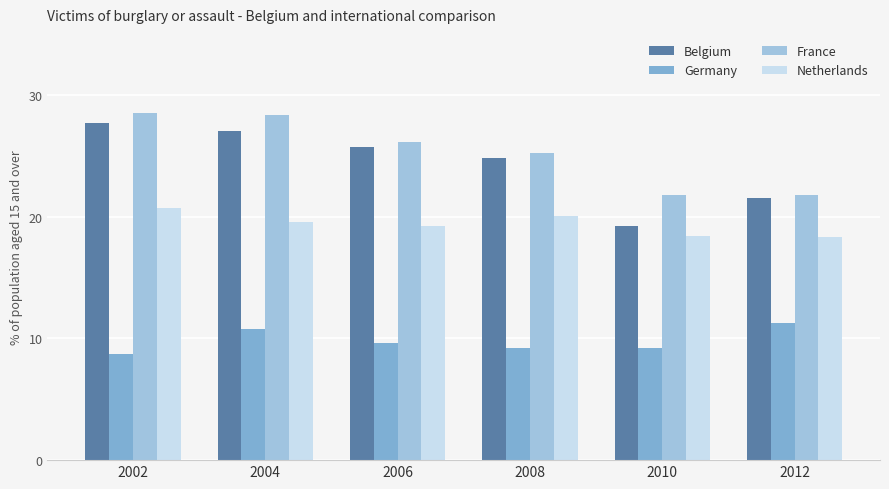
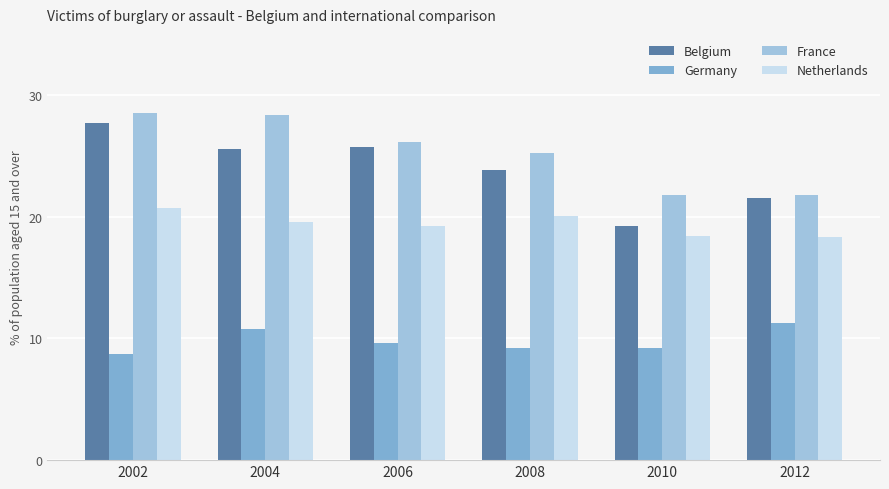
Belgium, 2004: 27.0 -> 25.6
Belgium, 2008: 24.8 -> 23.8
